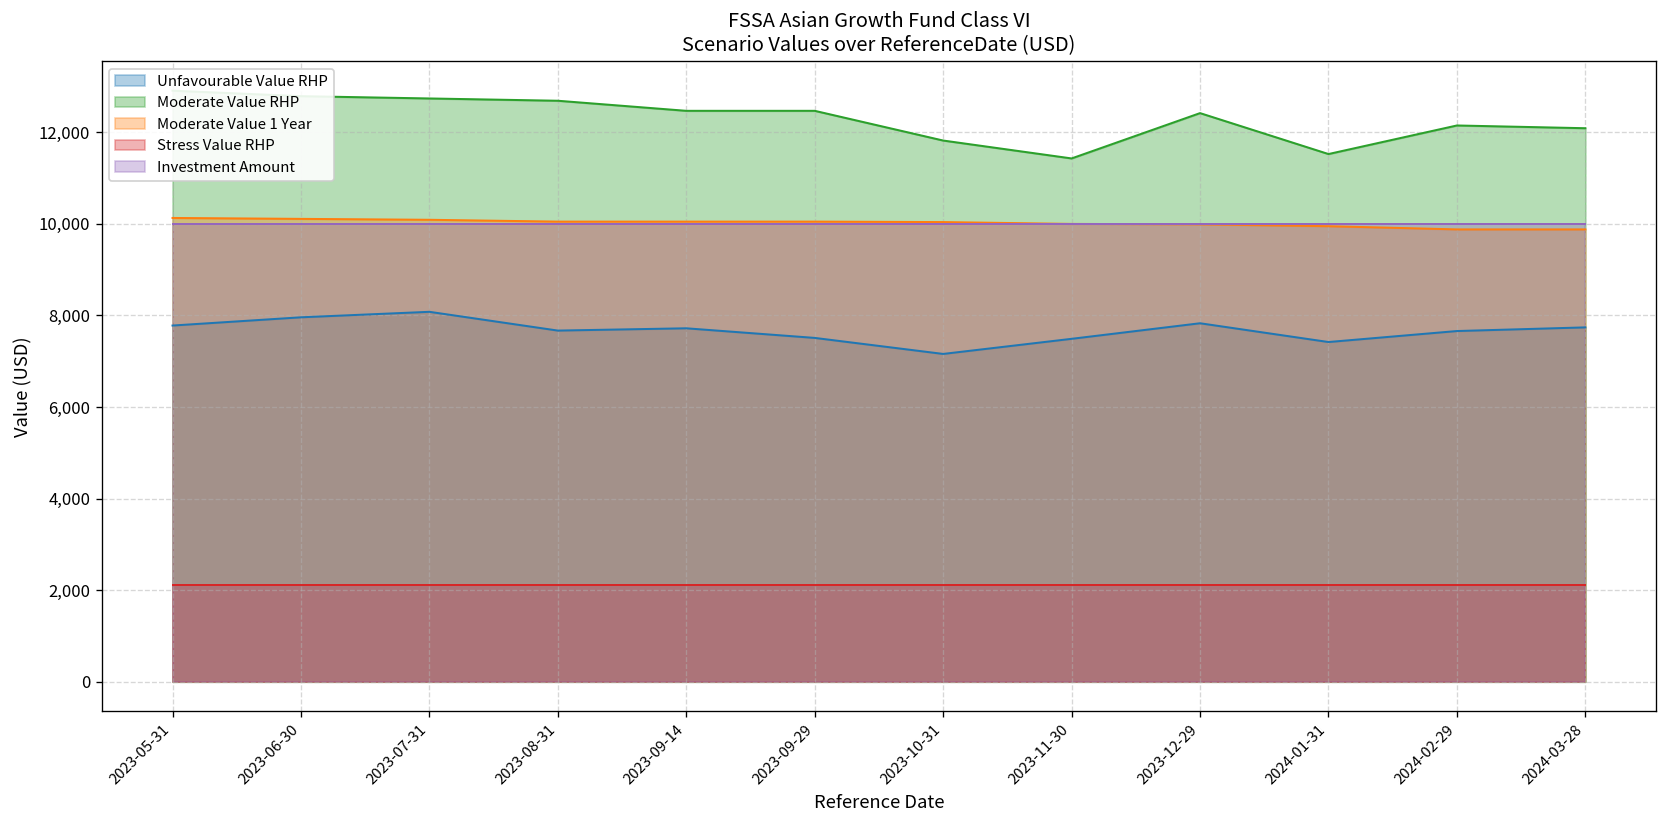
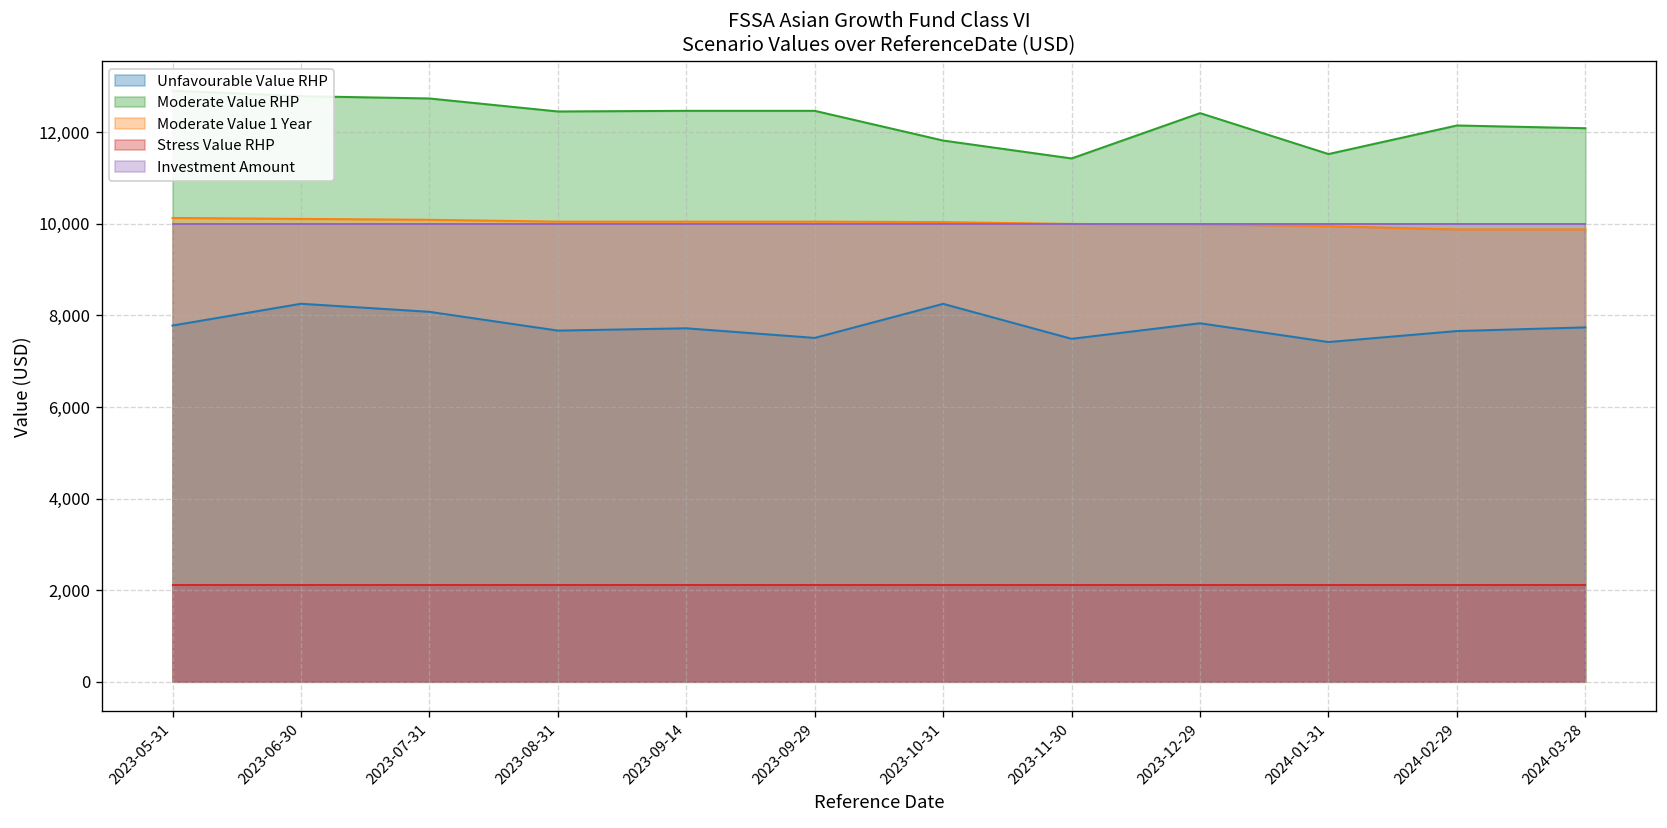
Unfavourable Value RHP, 2023-06-30: 8,000 -> 8,300
Moderate Value RHP, 2023-08-31: 12,700 -> 12,500
Unfavourable Value RHP, 2023-10-31: 7,200 -> 8,300
